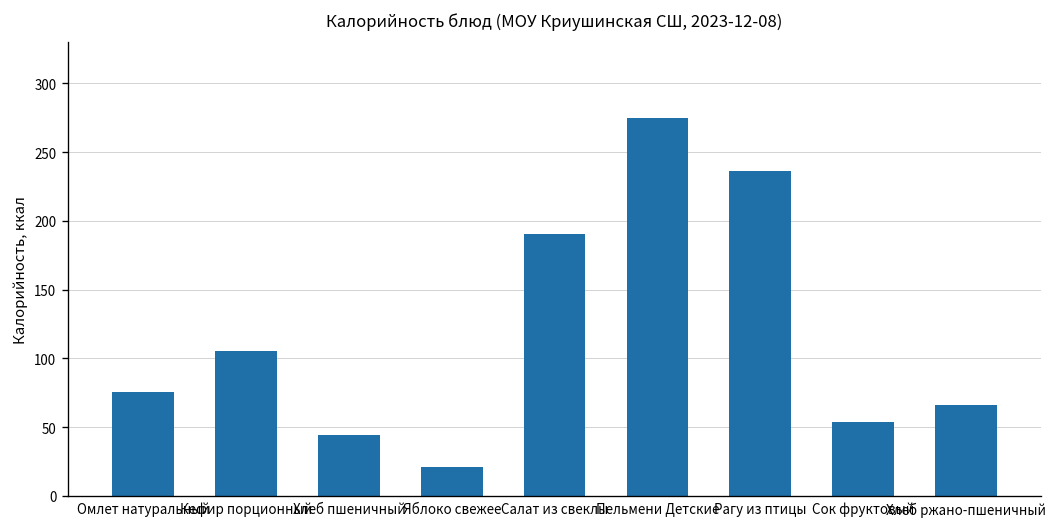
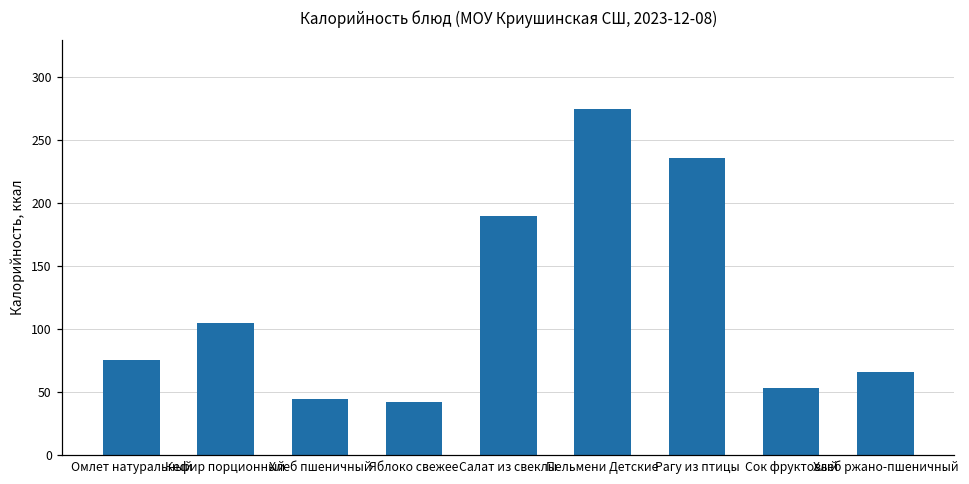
Яблоко свежее: 21 -> 42
